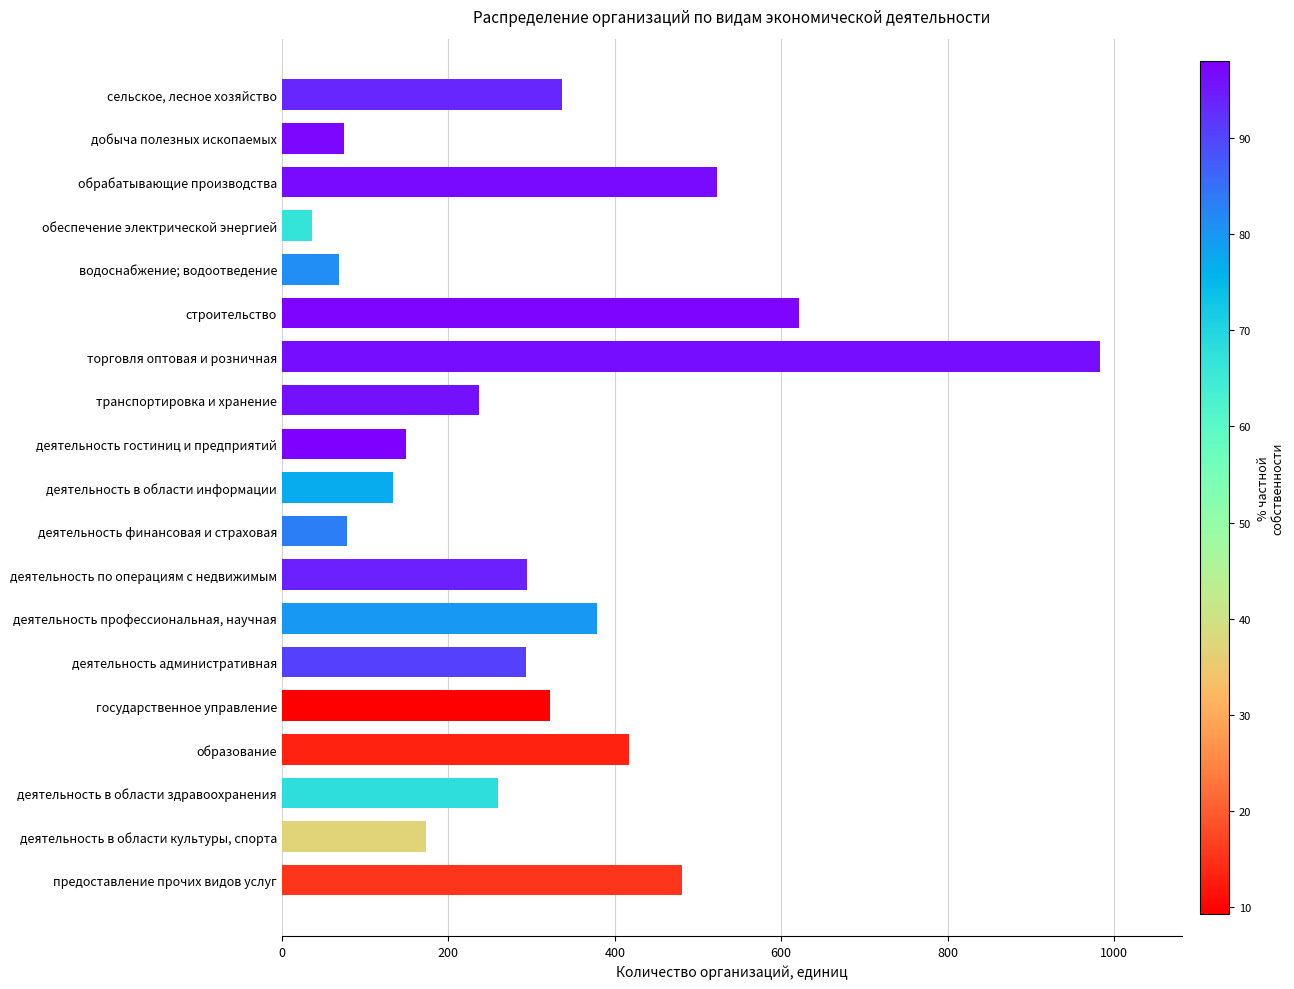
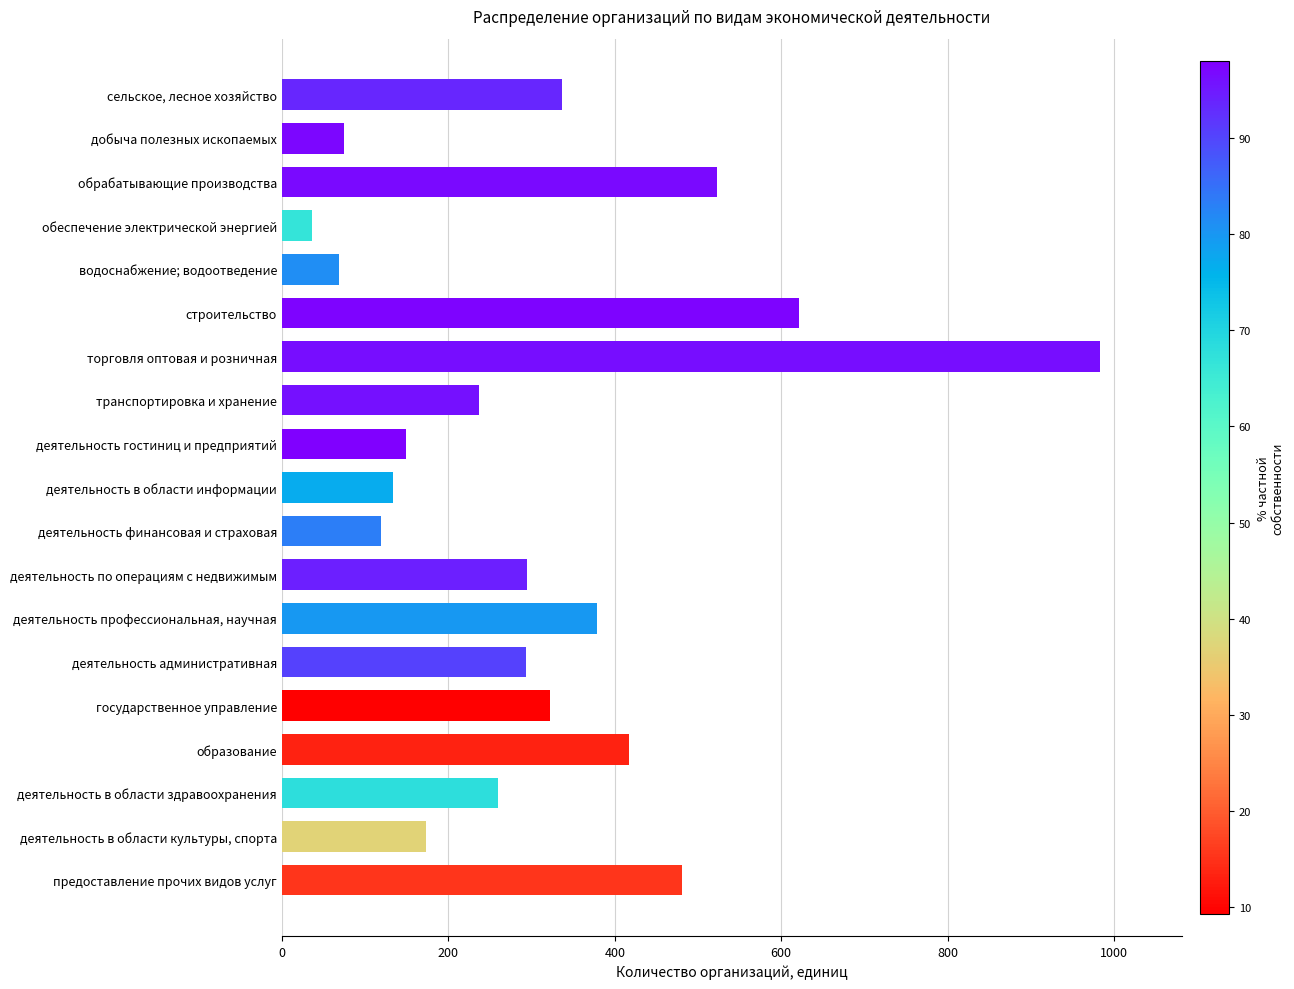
деятельность финансовая и страховая: 80 -> 120
